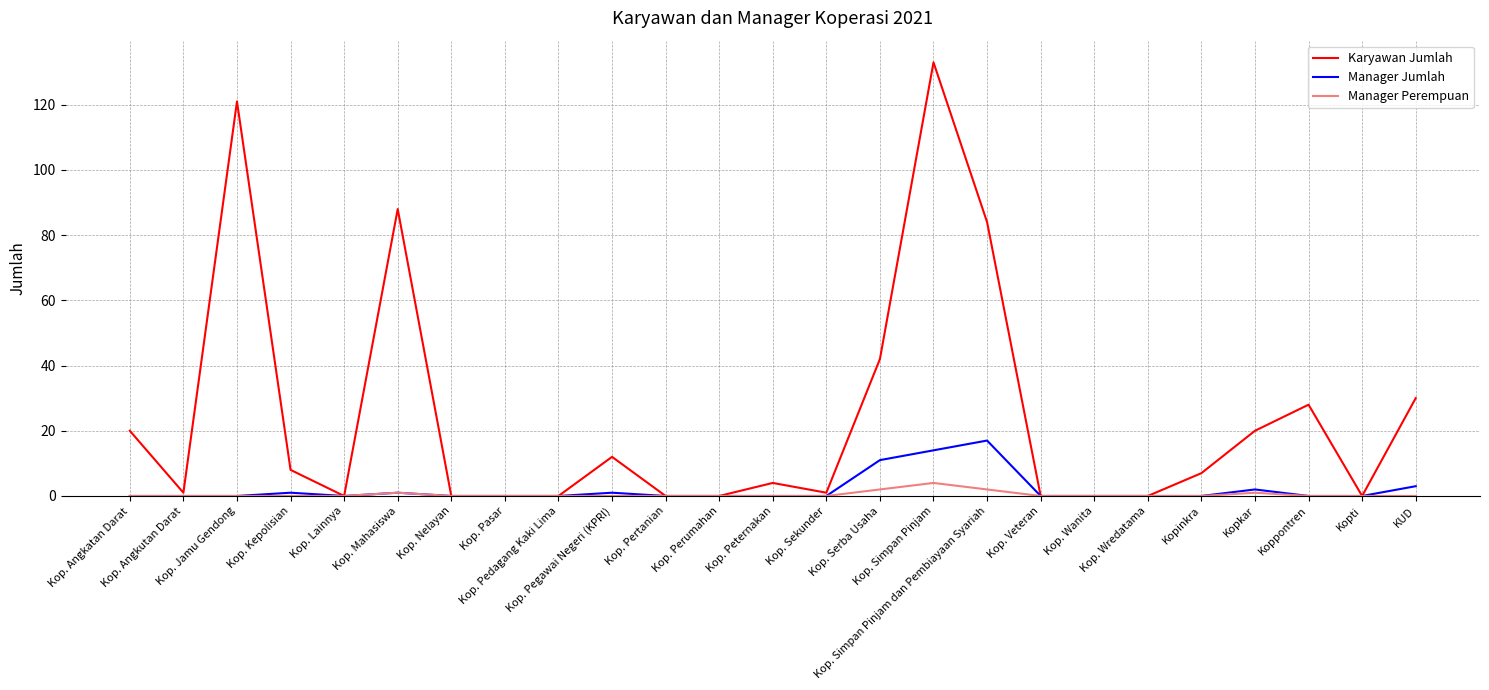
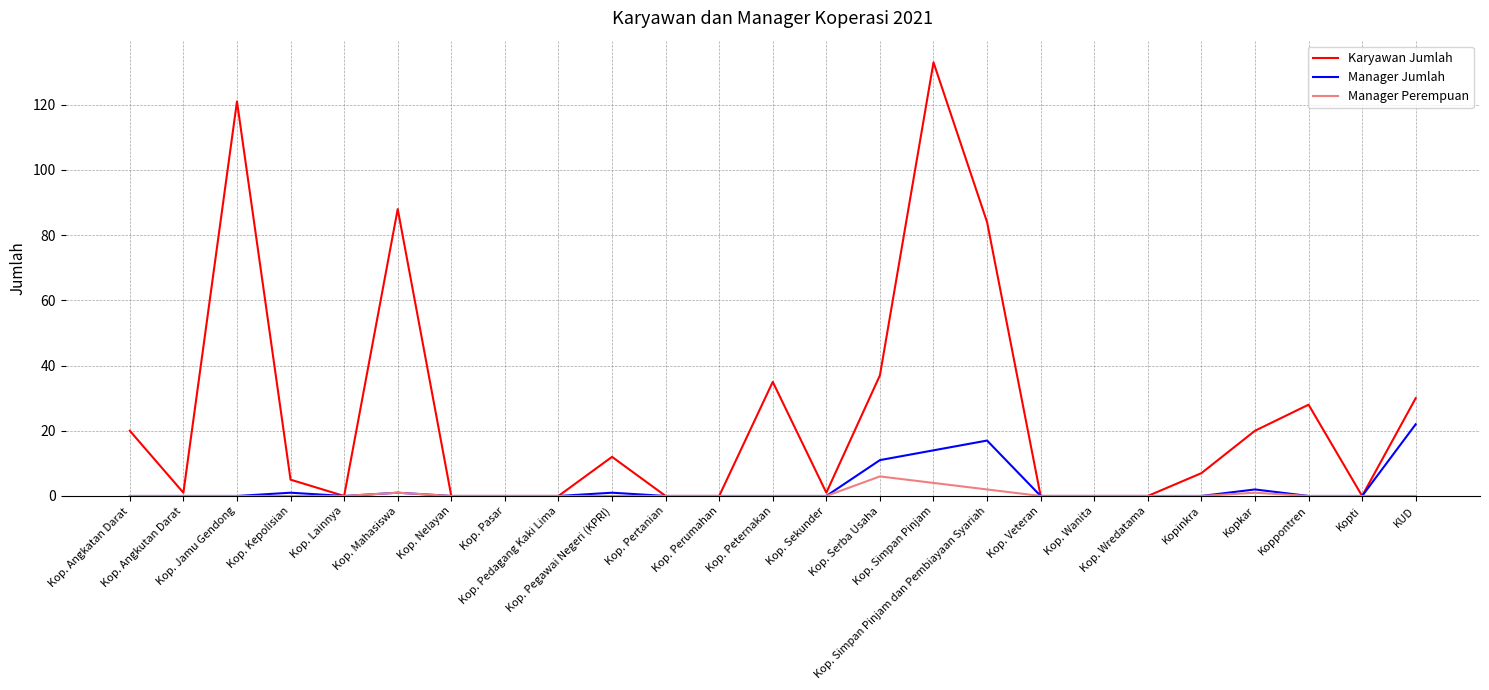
Karyawan Jumlah, Kop. Kepolisian: 8 -> 5
Karyawan Jumlah, Kop. Peternakan: 4 -> 35
Karyawan Jumlah, Kop. Serba Usaha: 42 -> 37
Manager Perempuan, Kop. Serba Usaha: 2 -> 6
Manager Jumlah, KUD: 3 -> 22
